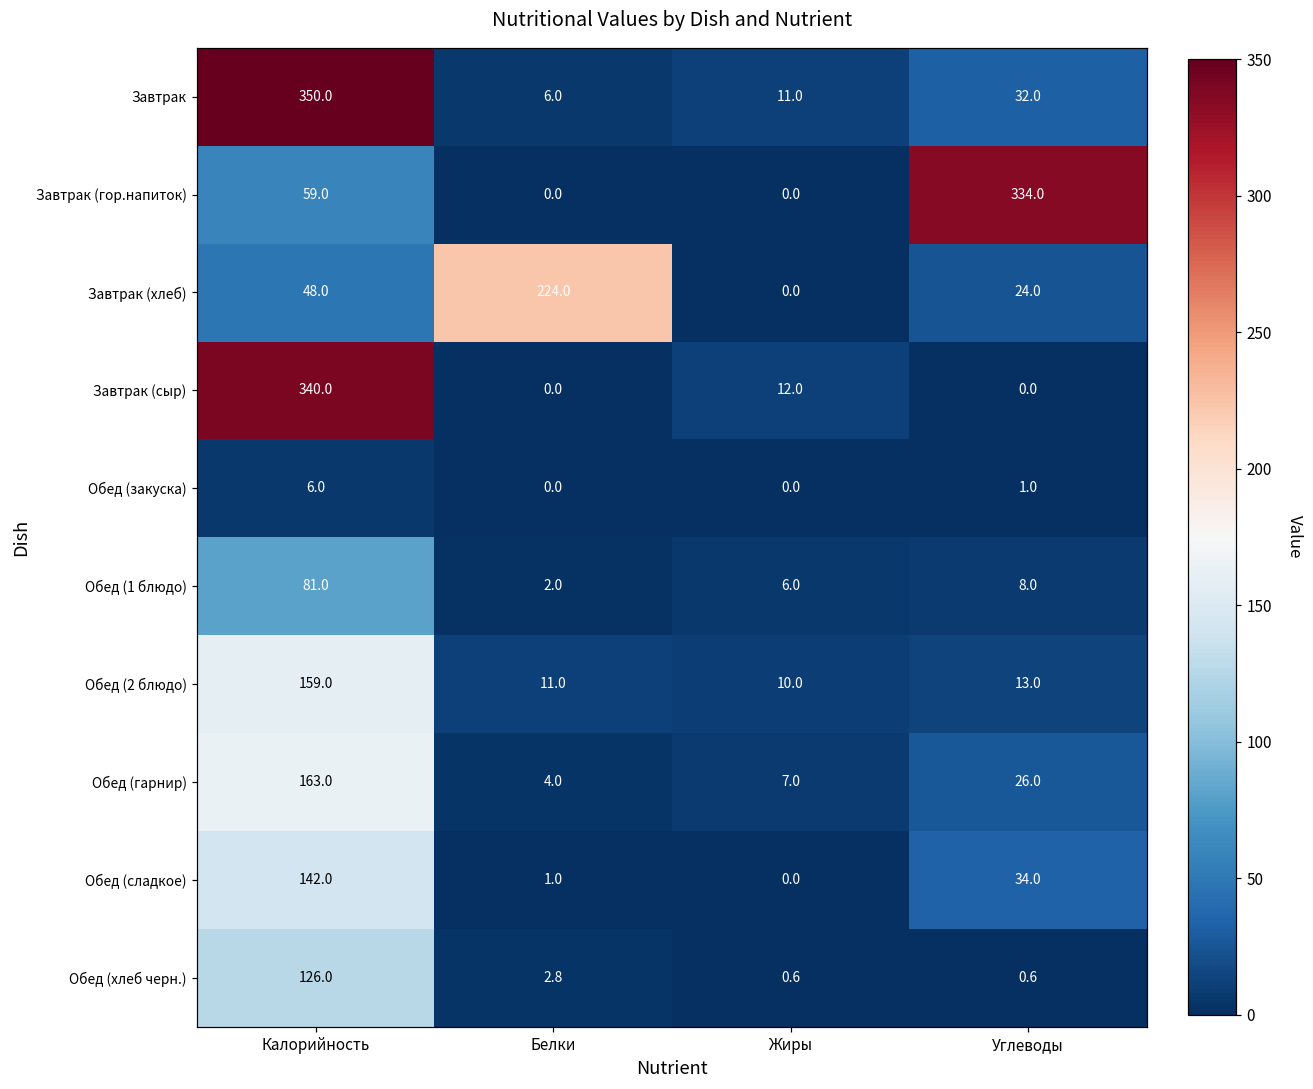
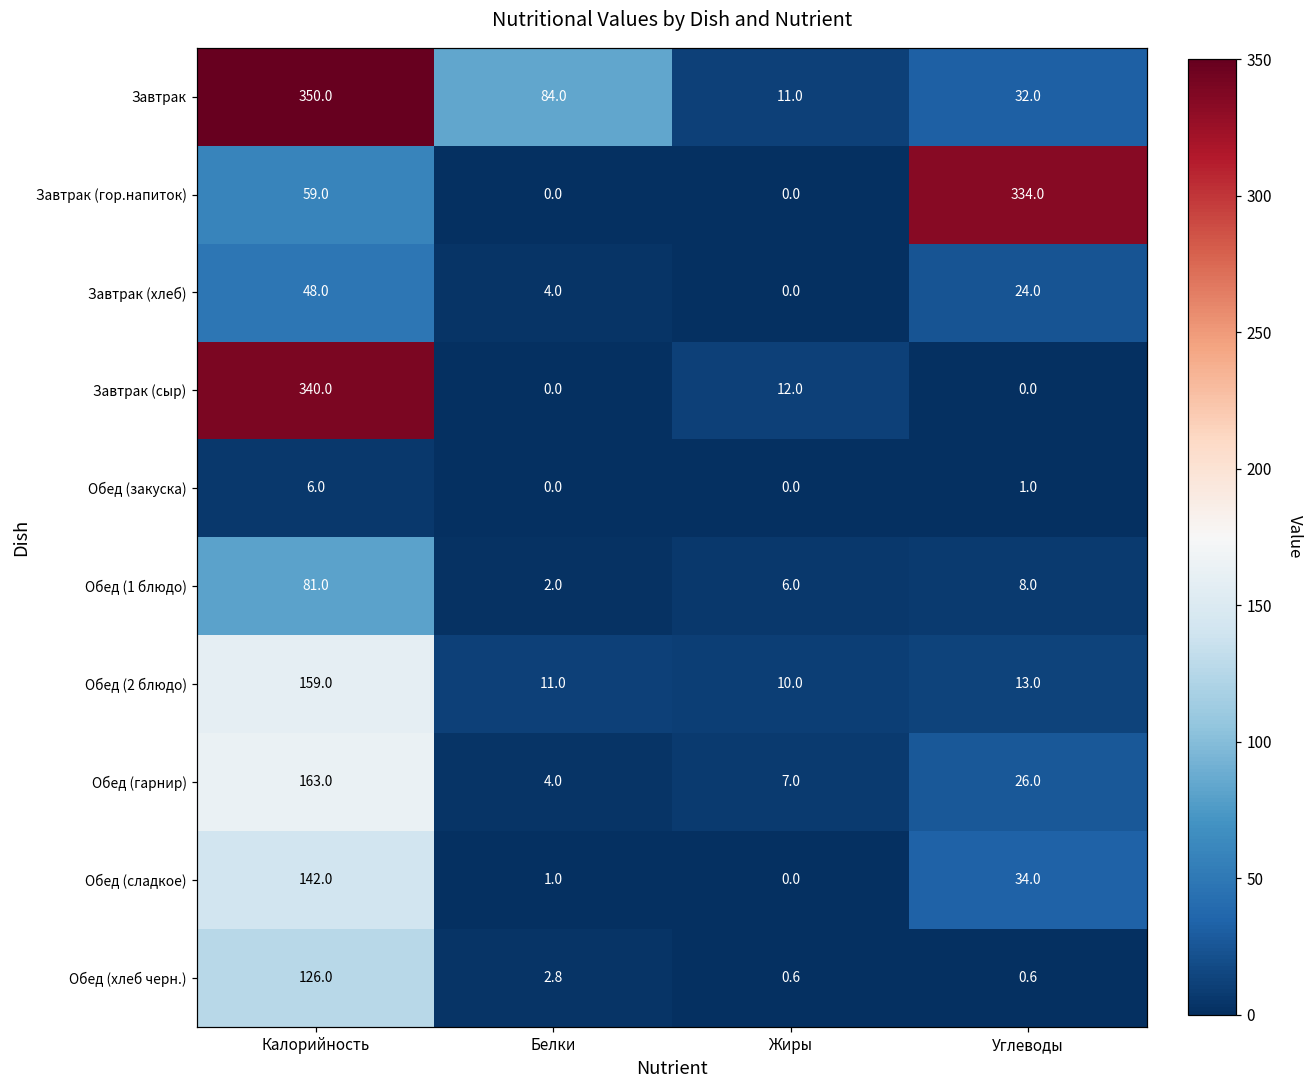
Завтрак, Белки: 6.0 -> 84.0
Завтрак (хлеб), Белки: 224.0 -> 4.0
